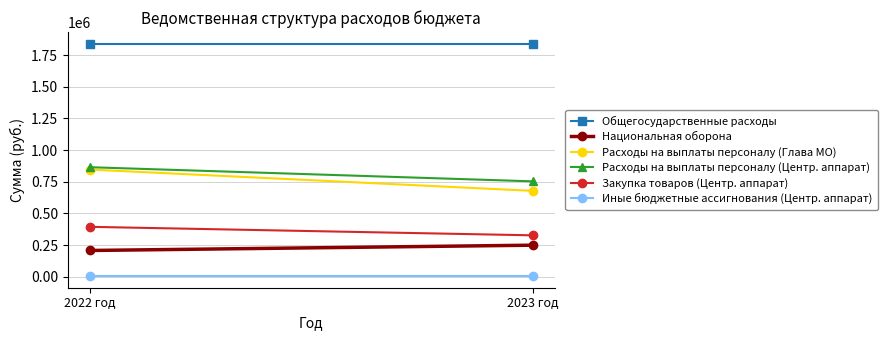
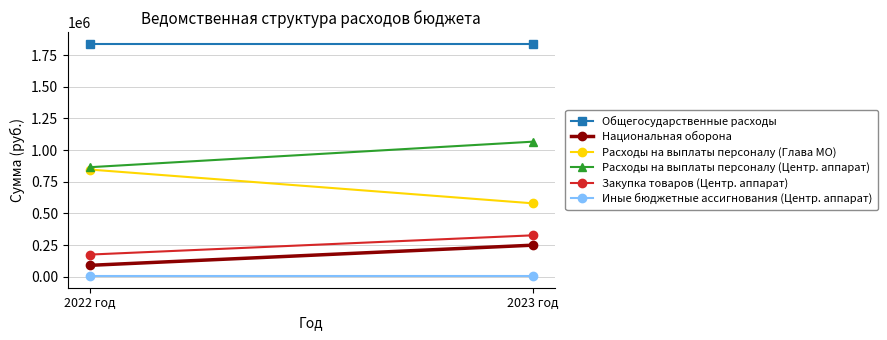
Национальная оборона, 2022 год: 210000 -> 90000
Закупка товаров (Центр. аппарат), 2022 год: 390000 -> 170000
Расходы на выплаты персоналу (Глава МО), 2023 год: 680000 -> 580000
Расходы на выплаты персоналу (Центр. аппарат), 2023 год: 750000 -> 1070000
